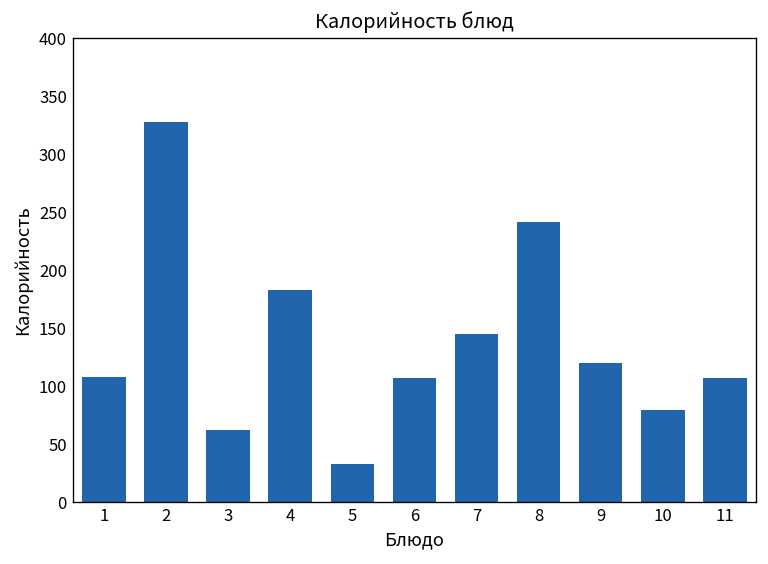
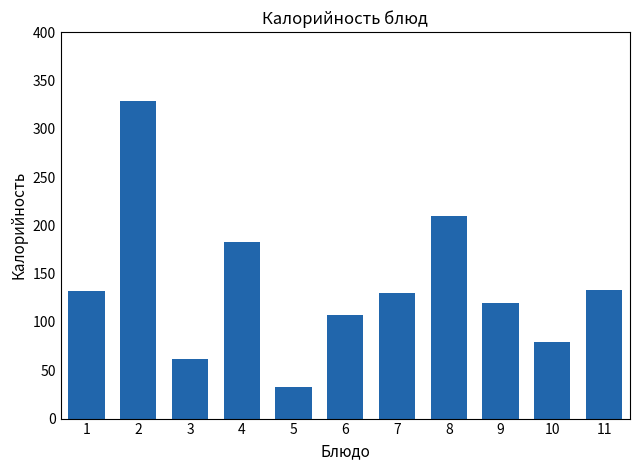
1: 110 -> 130
7: 150 -> 130
8: 240 -> 210
11: 110 -> 130
